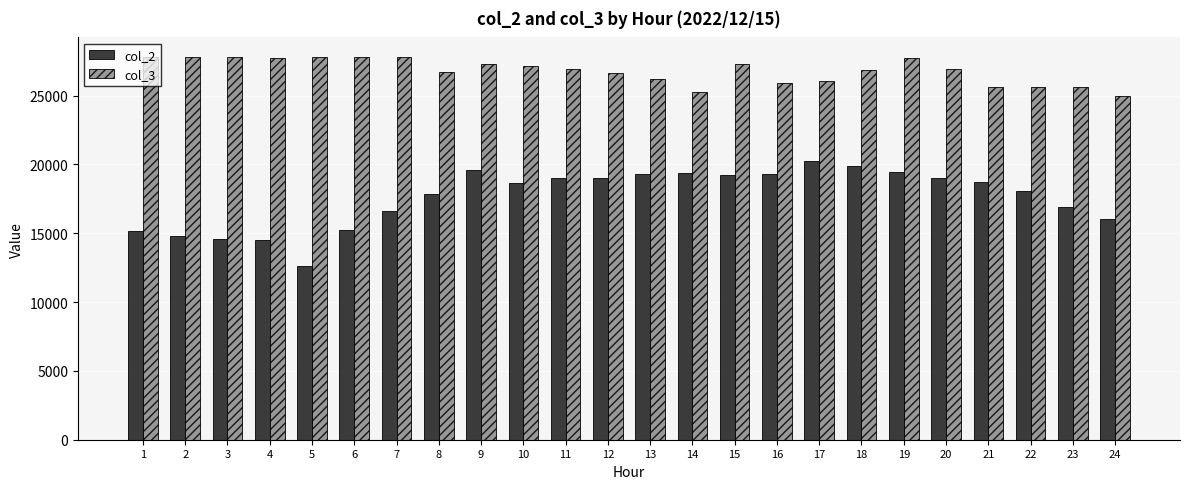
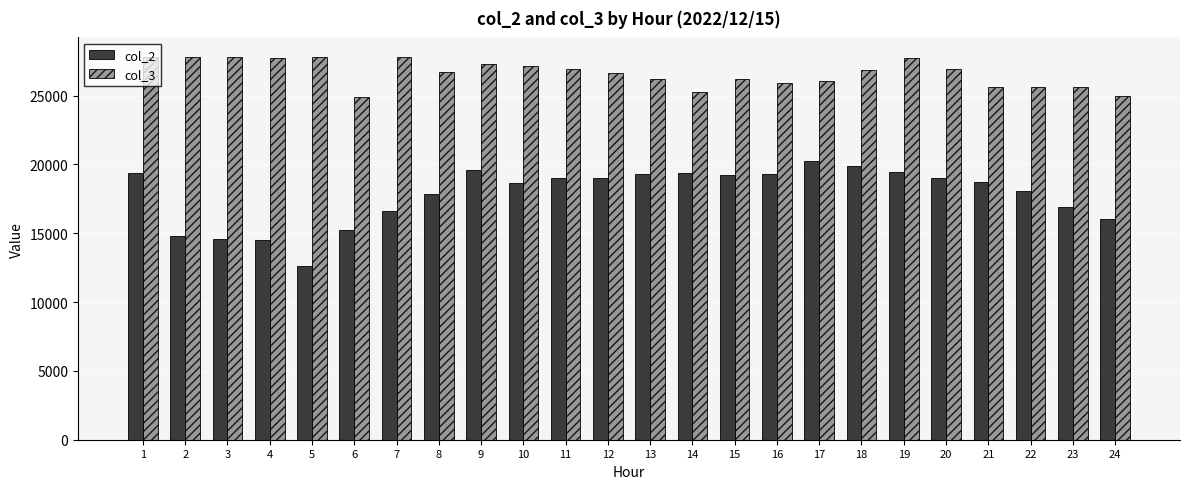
col_2, 1: 15200 -> 19400
col_3, 6: 27800 -> 24900
col_3, 15: 27300 -> 26200
